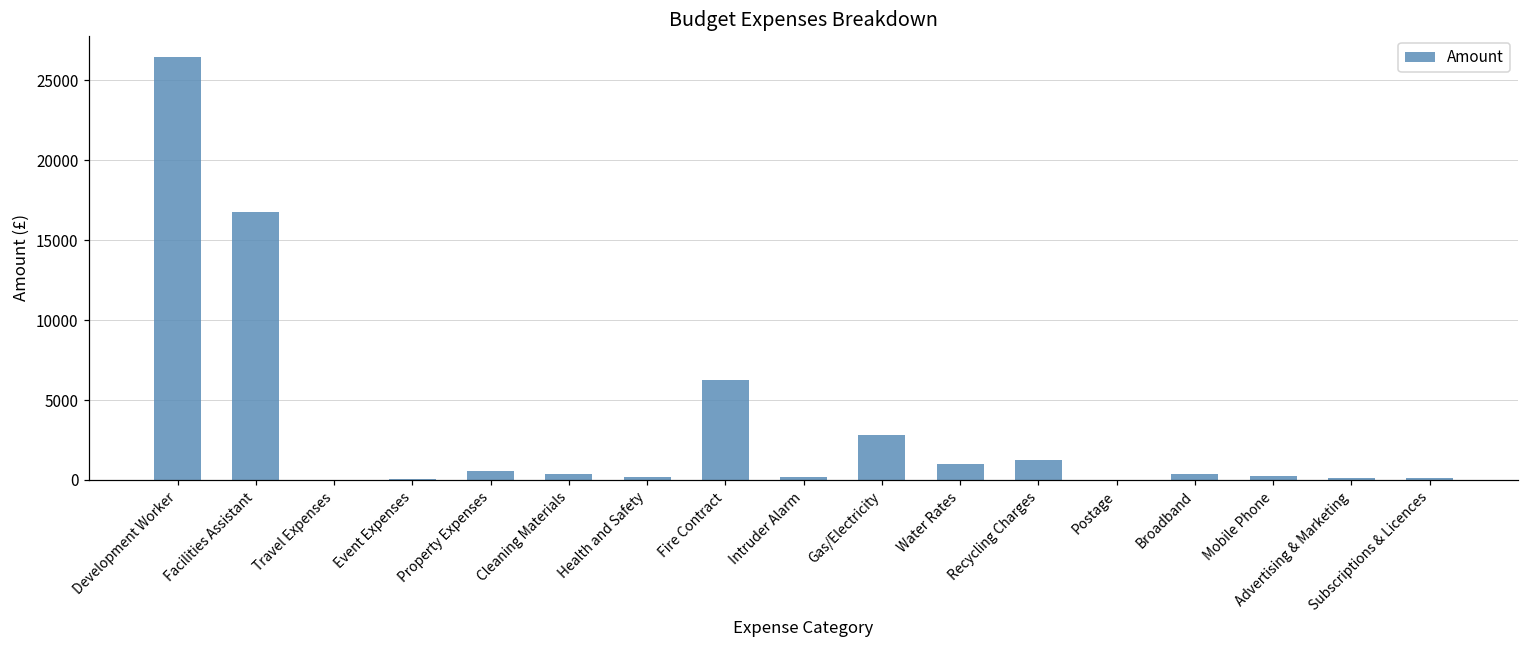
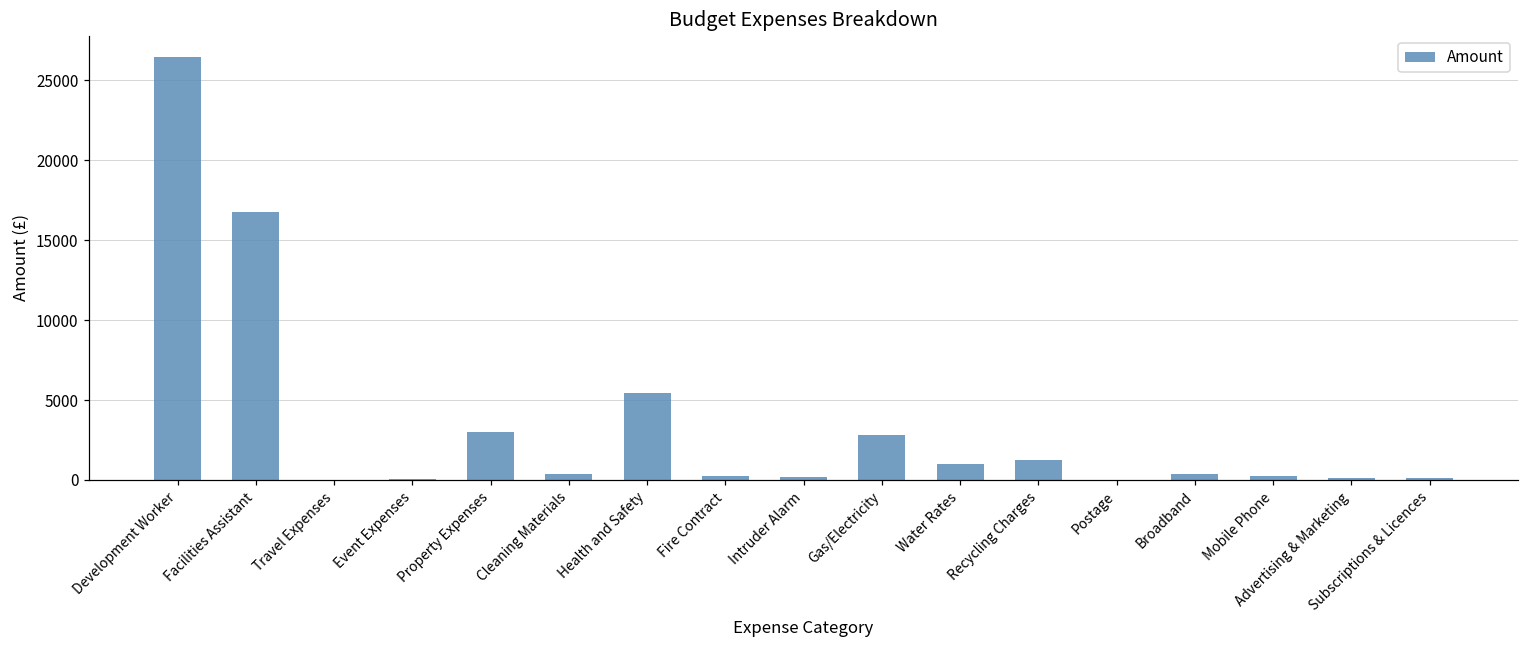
Property Expenses: 500 -> 3000
Health and Safety: 200 -> 5400
Fire Contract: 6200 -> 300
